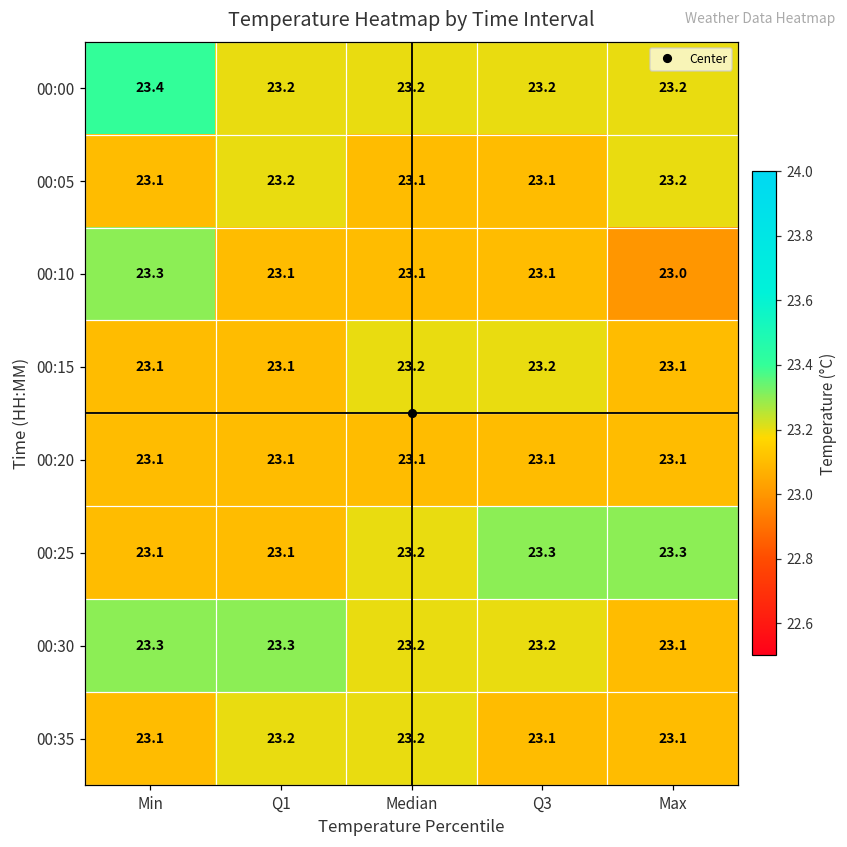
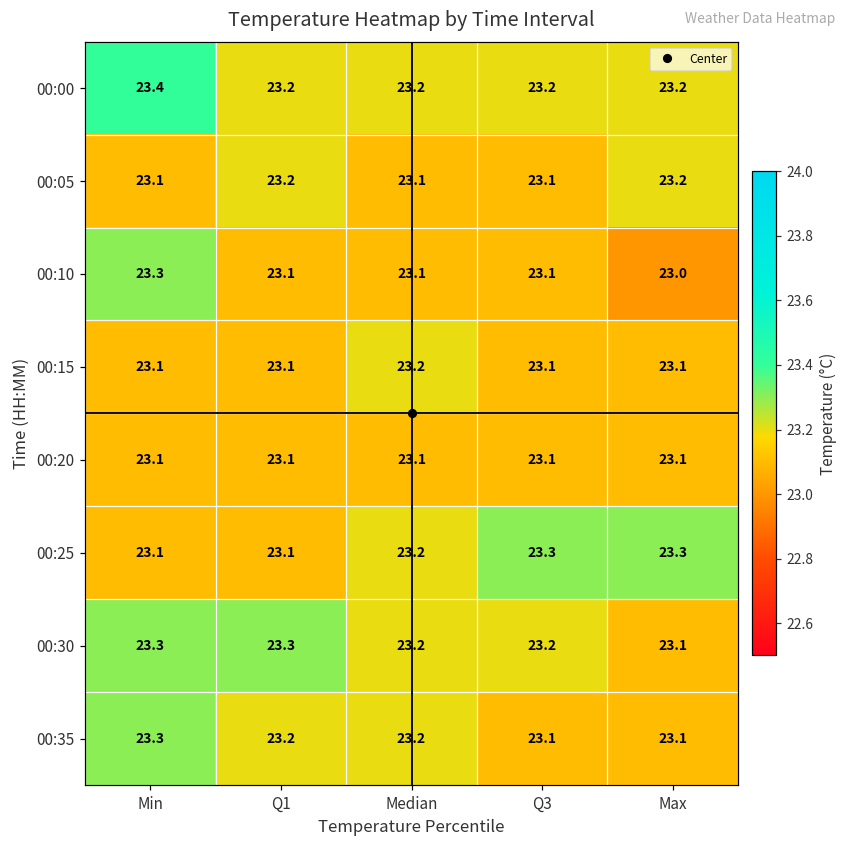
00:15, Q3: 23.2 -> 23.1
00:35, Min: 23.1 -> 23.3
